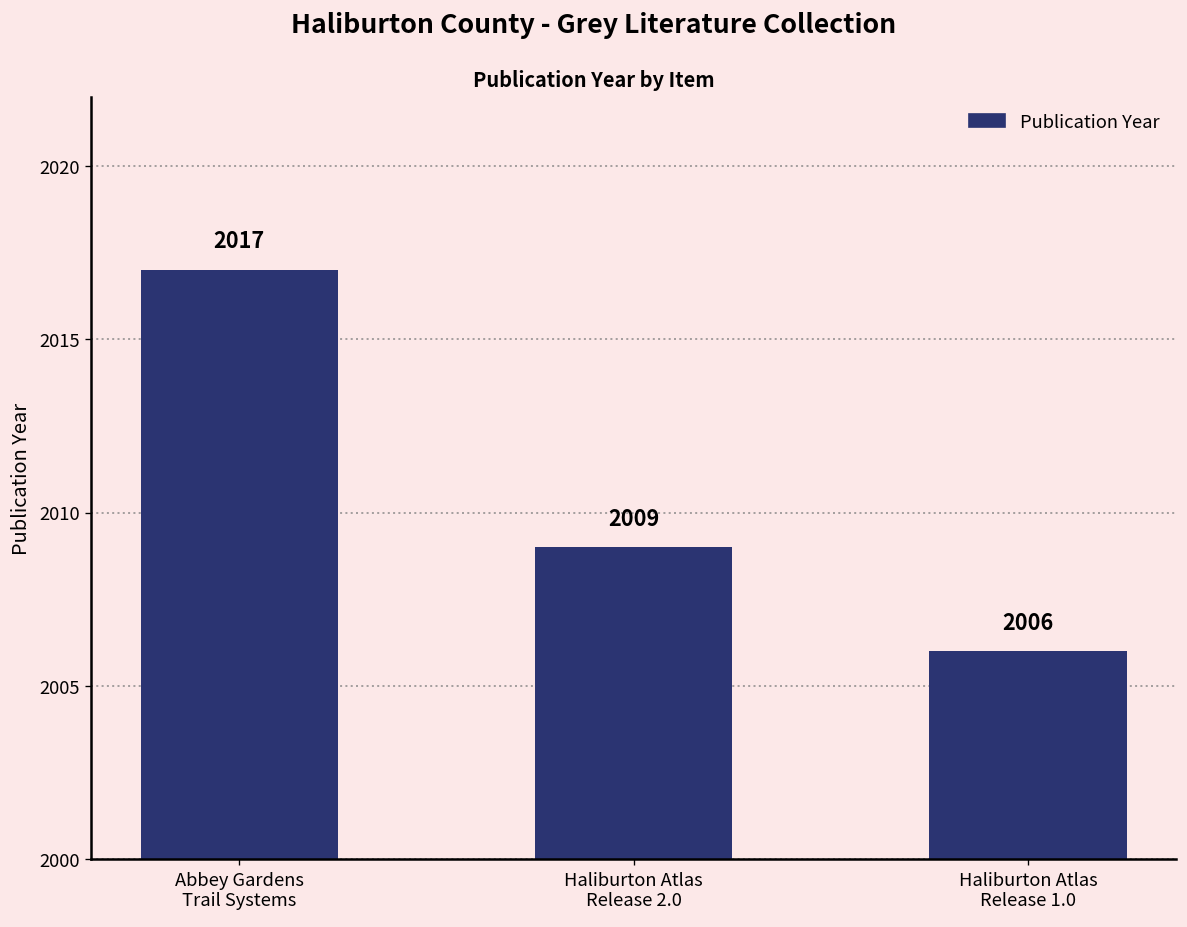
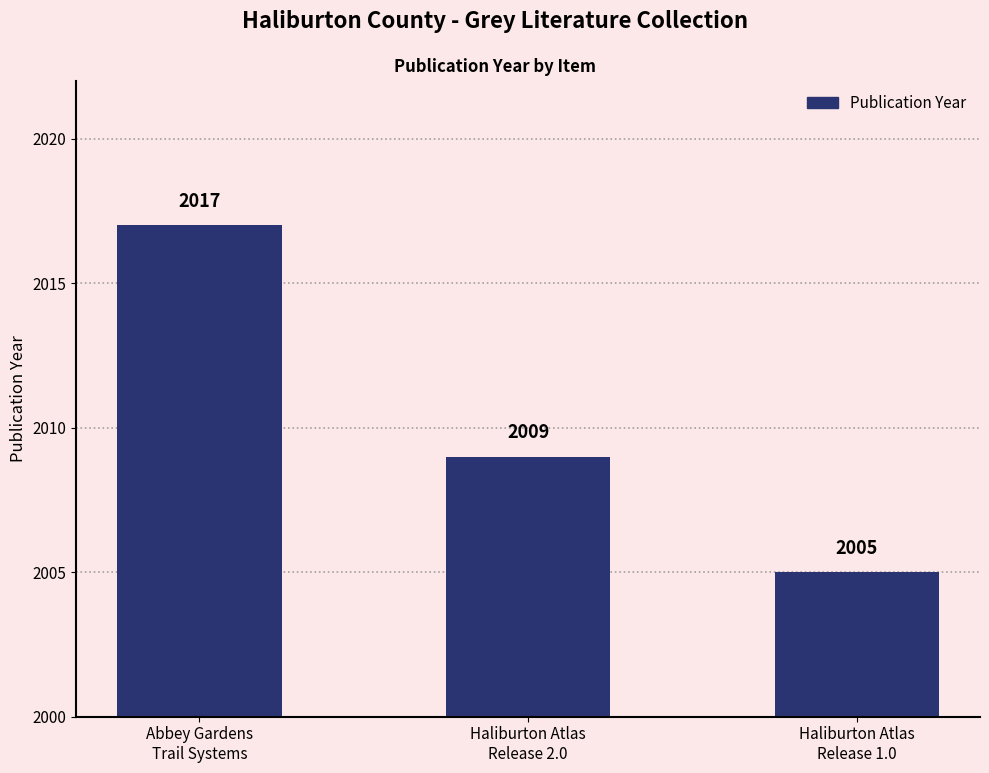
Haliburton Atlas Release 1.0: 2006 -> 2005
